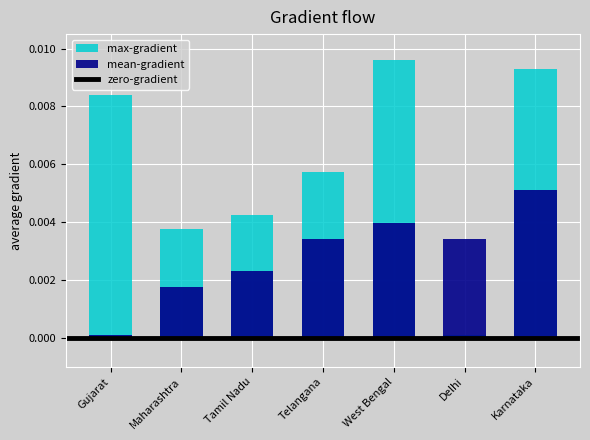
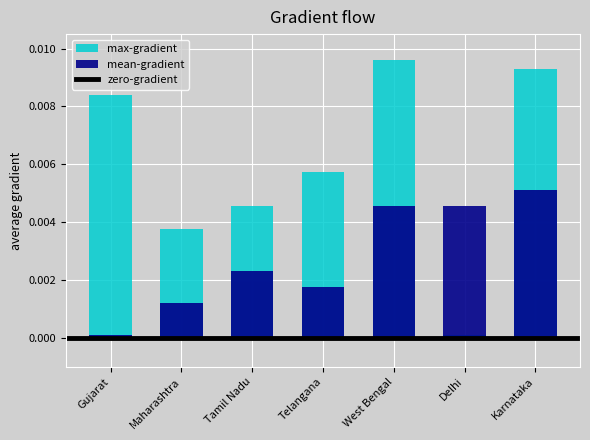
mean-gradient, Maharashtra: 0.0018 -> 0.0012
max-gradient, Tamil Nadu: 0.0042 -> 0.0046
mean-gradient, Telangana: 0.0034 -> 0.0018
mean-gradient, West Bengal: 0.0040 -> 0.0045
mean-gradient, Delhi: 0.0034 -> 0.0045
